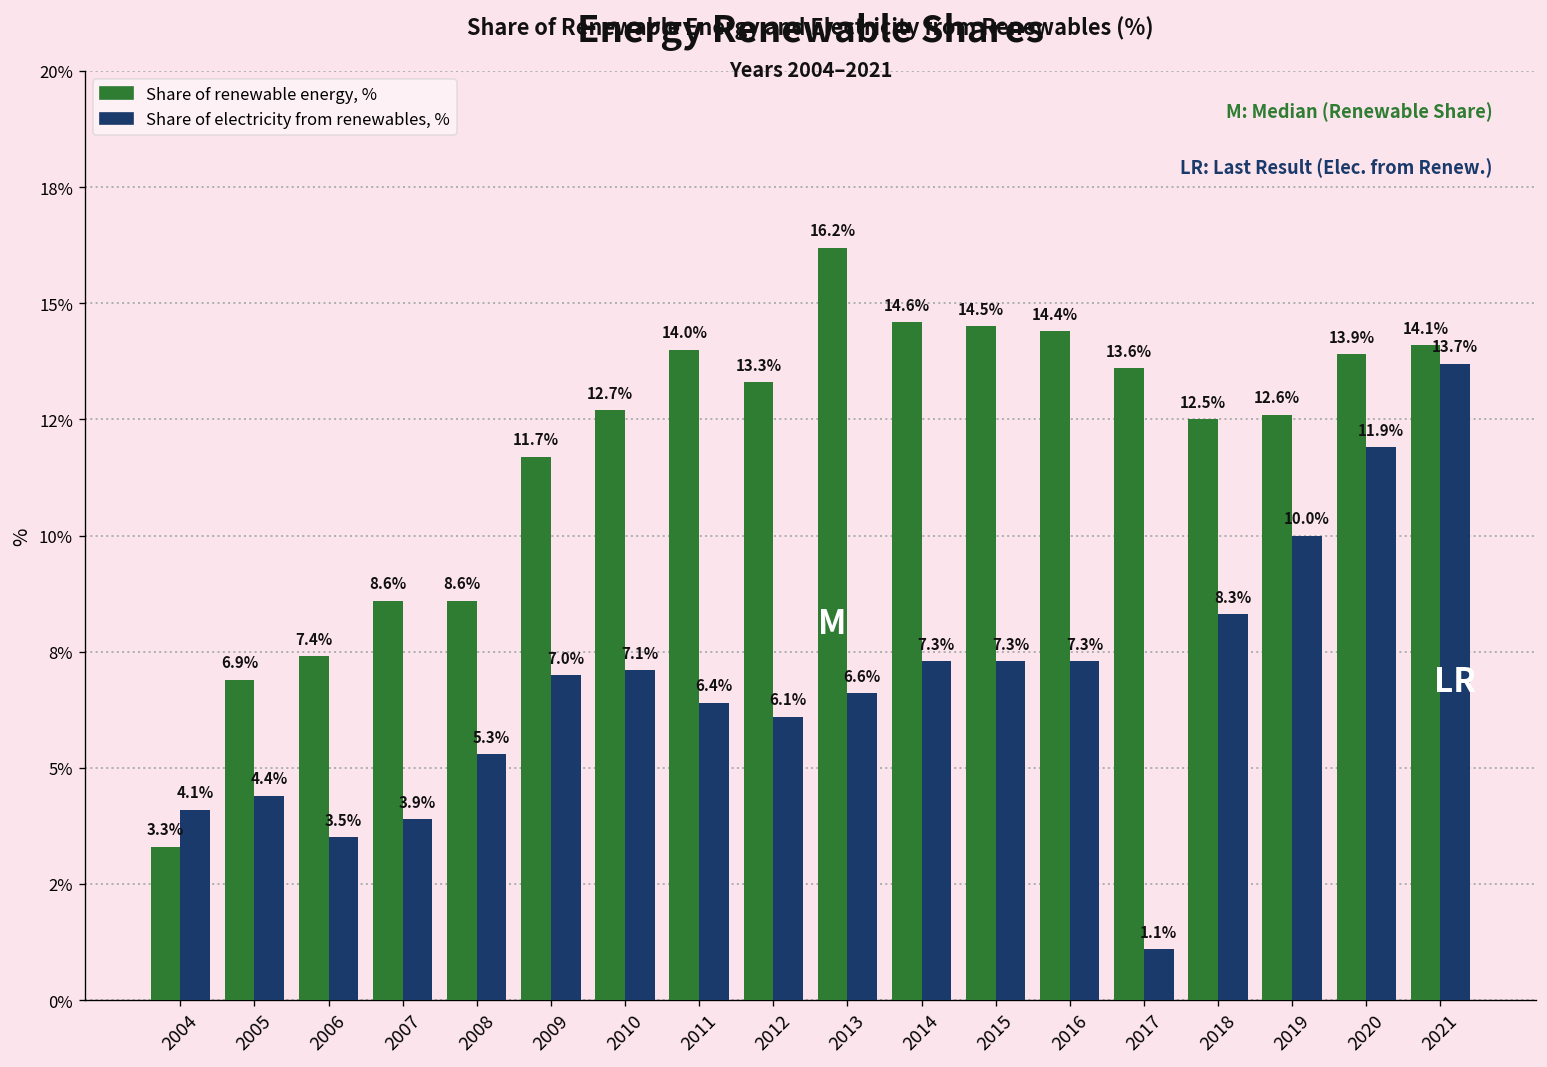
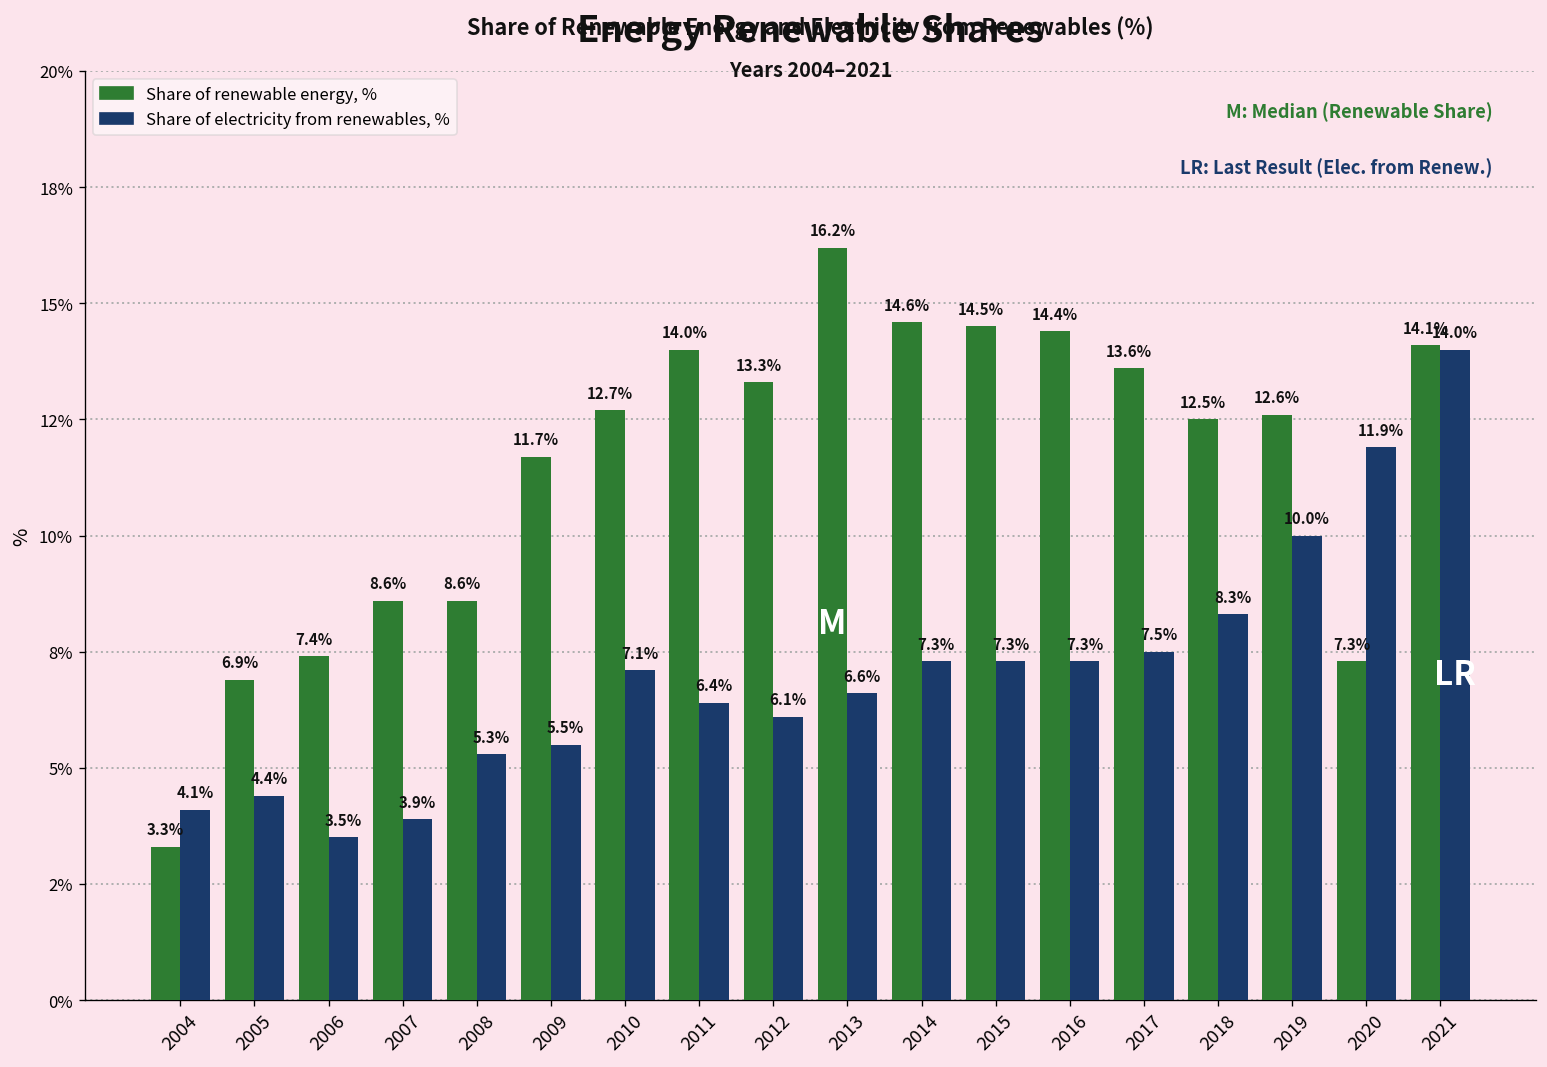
Share of electricity from renewables, %, 2009: 7.0% -> 5.5%
Share of electricity from renewables, %, 2017: 1.1% -> 7.5%
Share of renewable energy, %, 2020: 13.9% -> 7.3%
Share of electricity from renewables, %, 2021: 13.7% -> 14.0%
